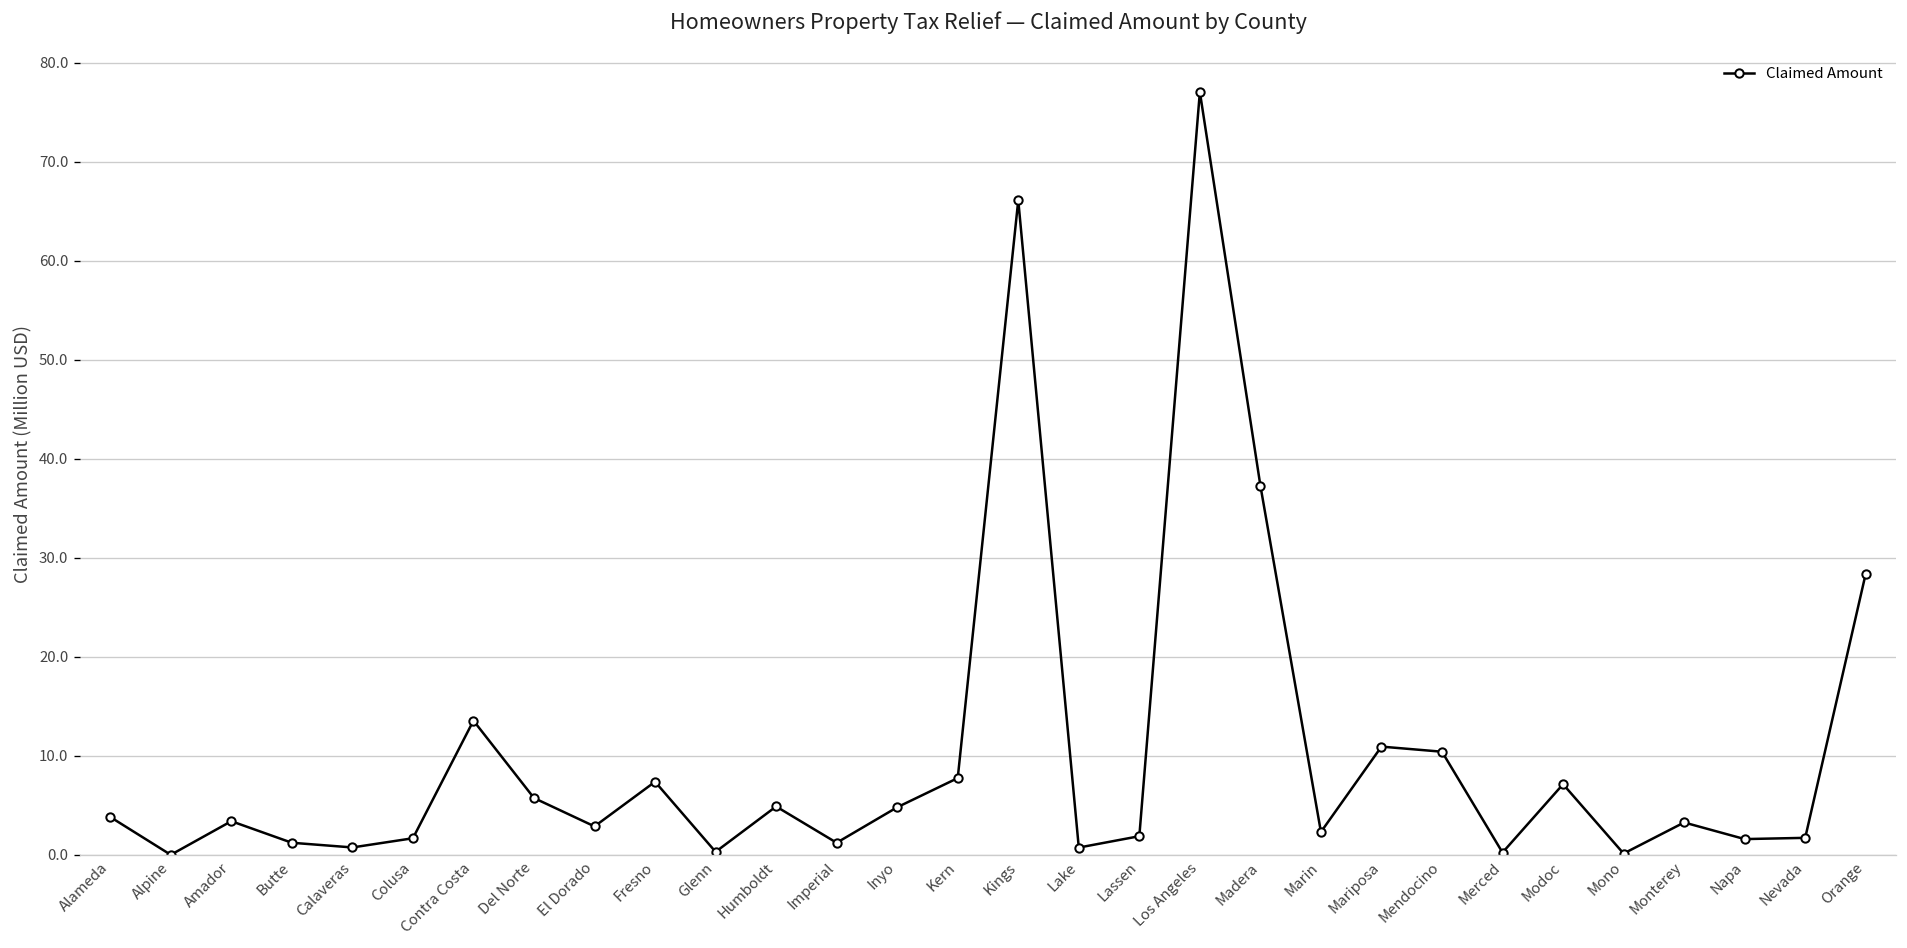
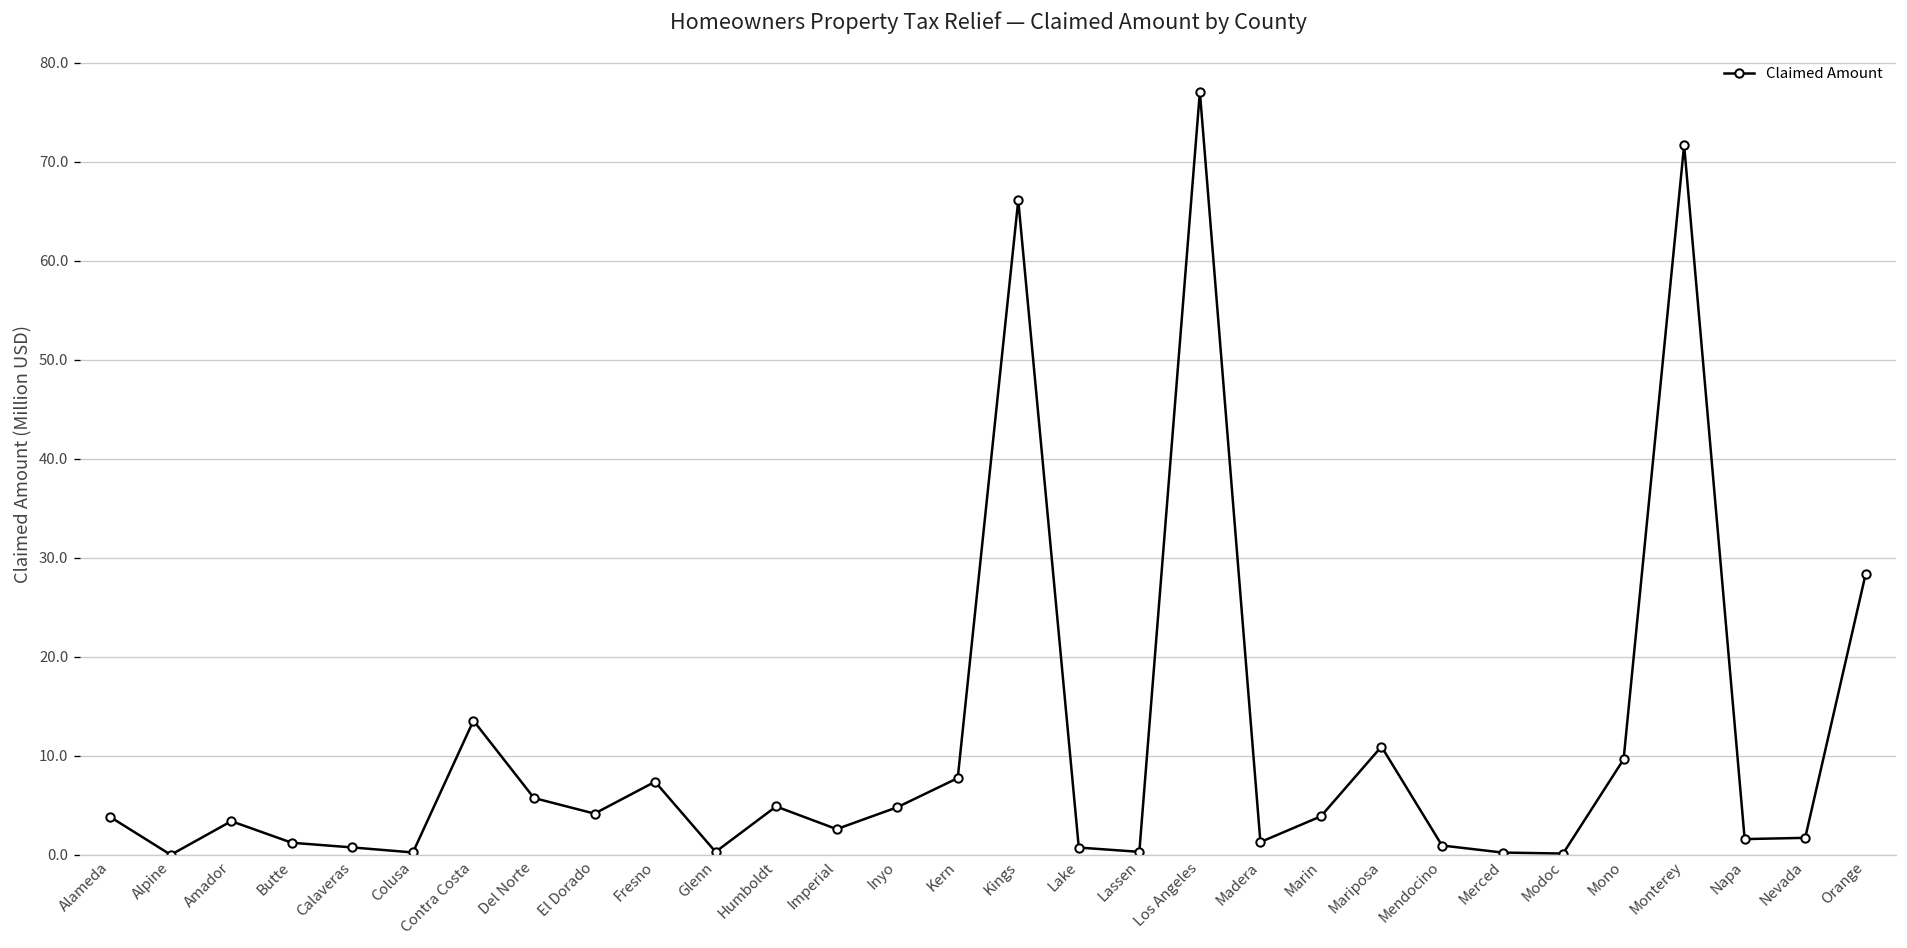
Colusa: 2 -> 0
El Dorado: 3 -> 4
Imperial: 1 -> 3
Lassen: 2 -> 0
Madera: 37 -> 1
Marin: 2 -> 4
Mendocino: 10 -> 1
Modoc: 7 -> 0
Mono: 0 -> 10
Monterey: 3 -> 72
